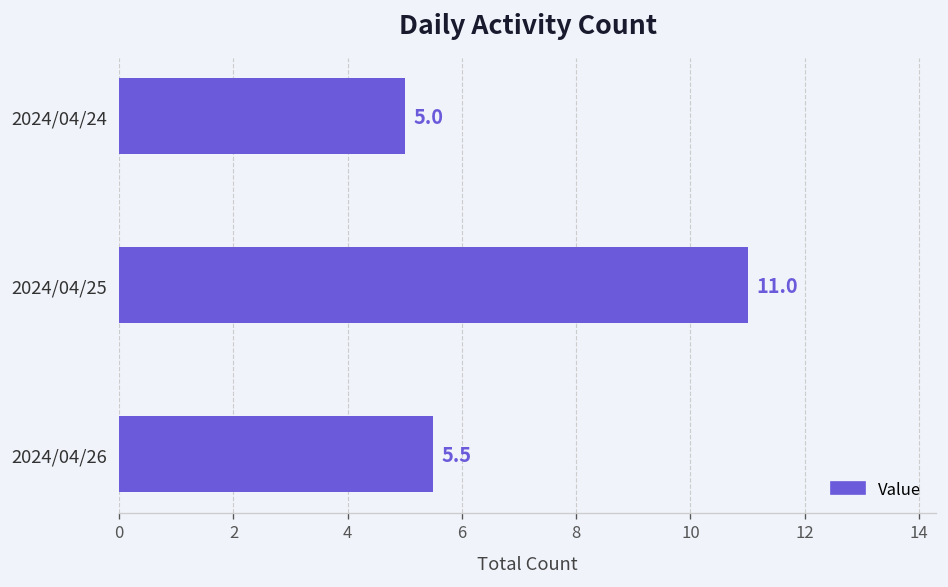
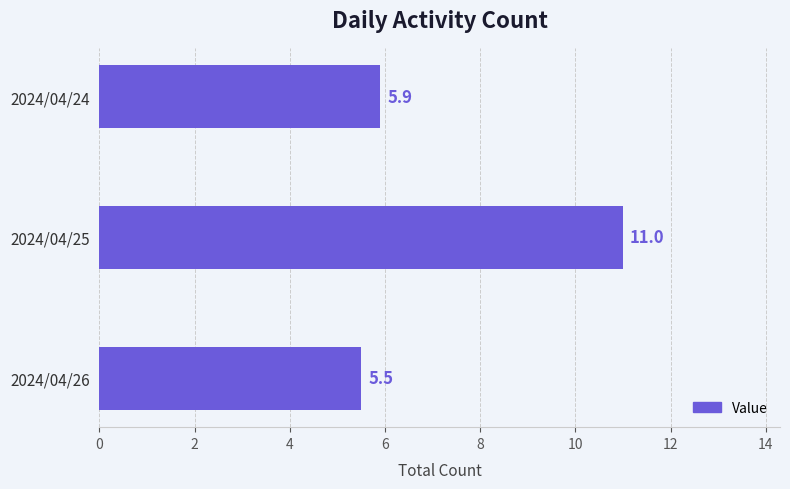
2024/04/24: 5.0 -> 5.9
